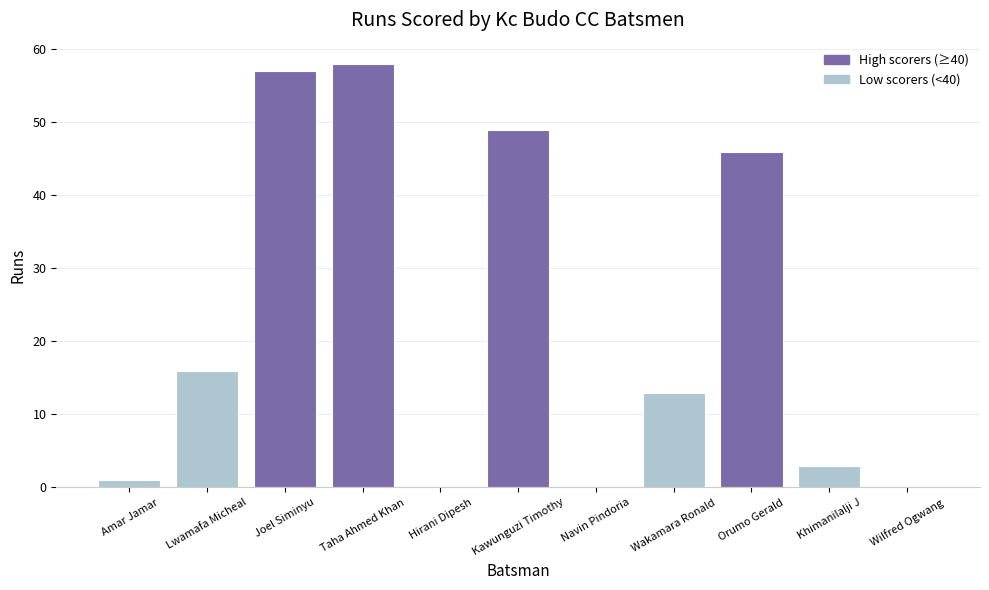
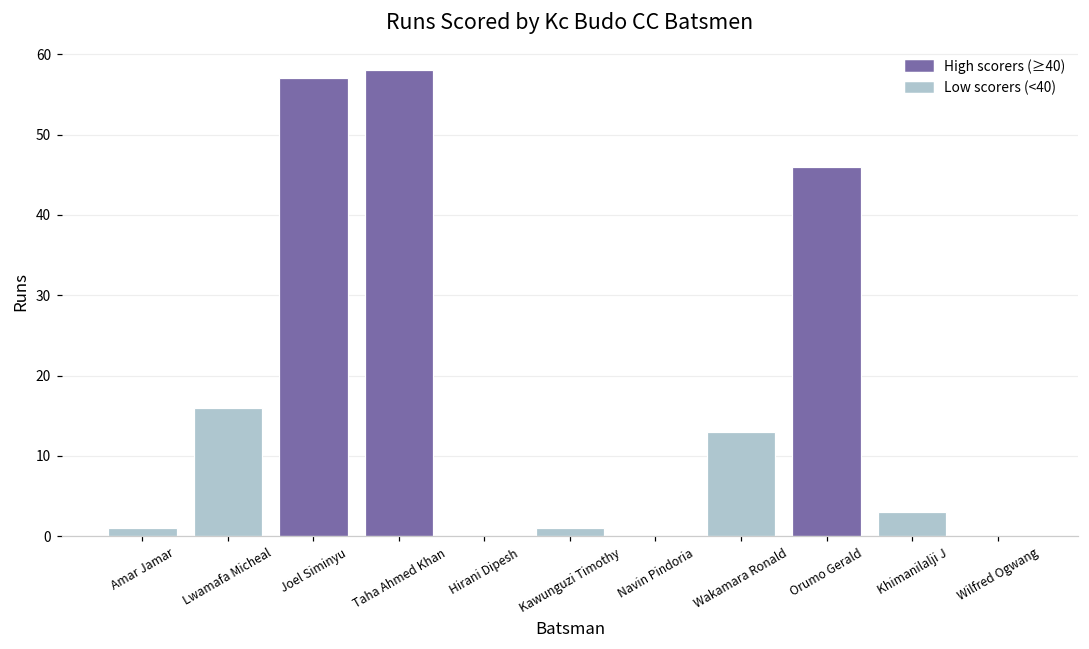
Kawunguzi Timothy: 49 -> 1
